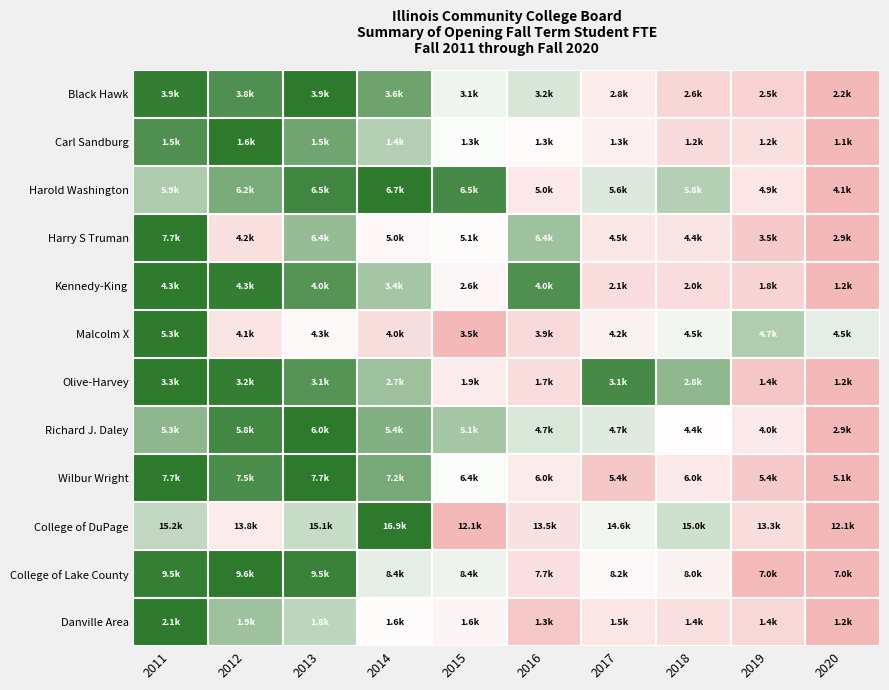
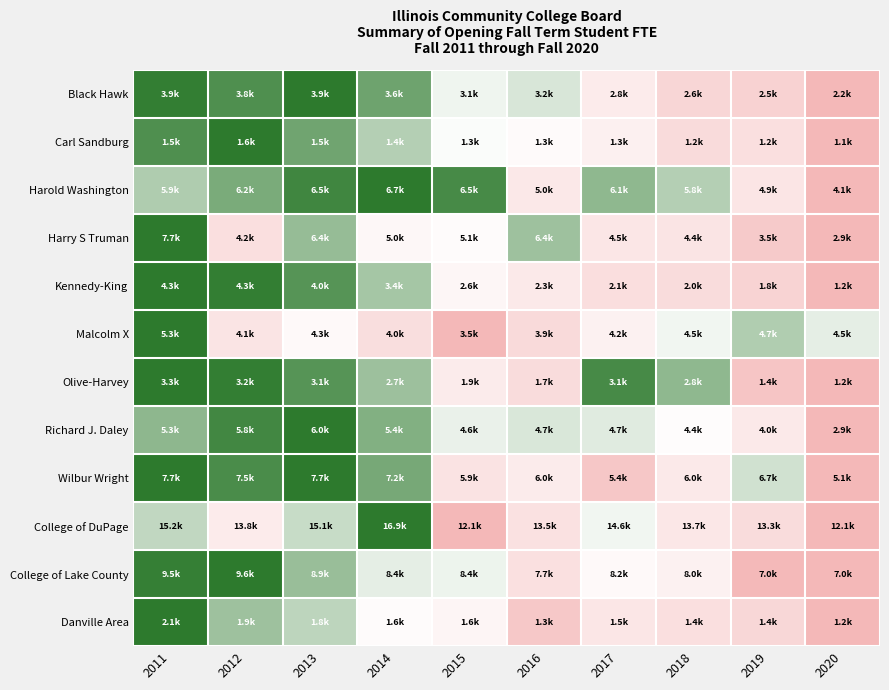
Harold Washington, 2017: 5.6k -> 6.1k
Kennedy-King, 2016: 4.0k -> 2.3k
Richard J. Daley, 2015: 5.1k -> 4.6k
Wilbur Wright, 2015: 6.4k -> 5.9k
Wilbur Wright, 2019: 5.4k -> 6.7k
College of DuPage, 2018: 15.0k -> 13.7k
College of Lake County, 2013: 9.5k -> 8.9k
